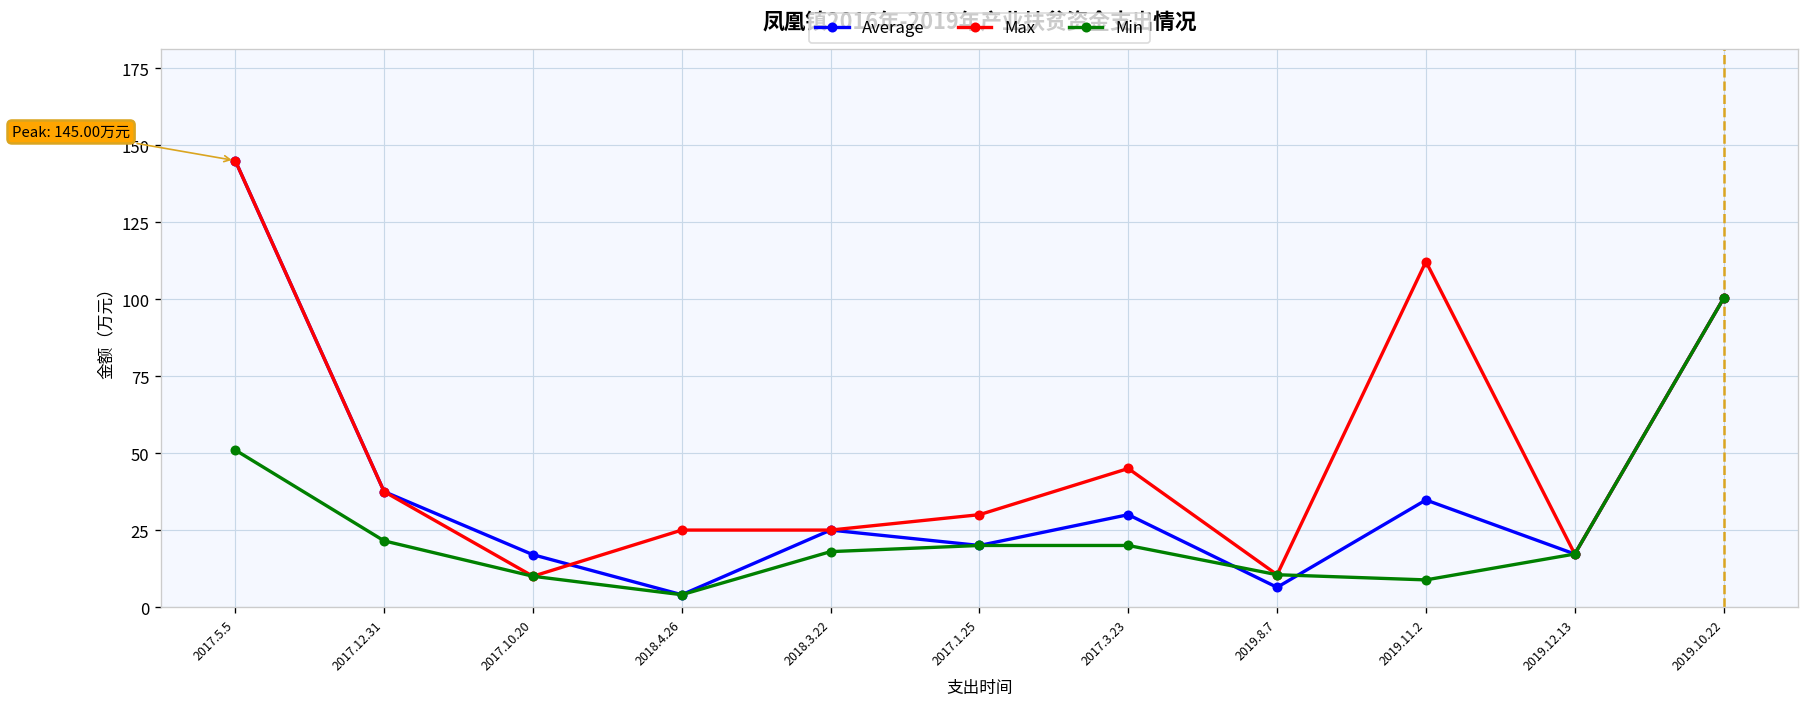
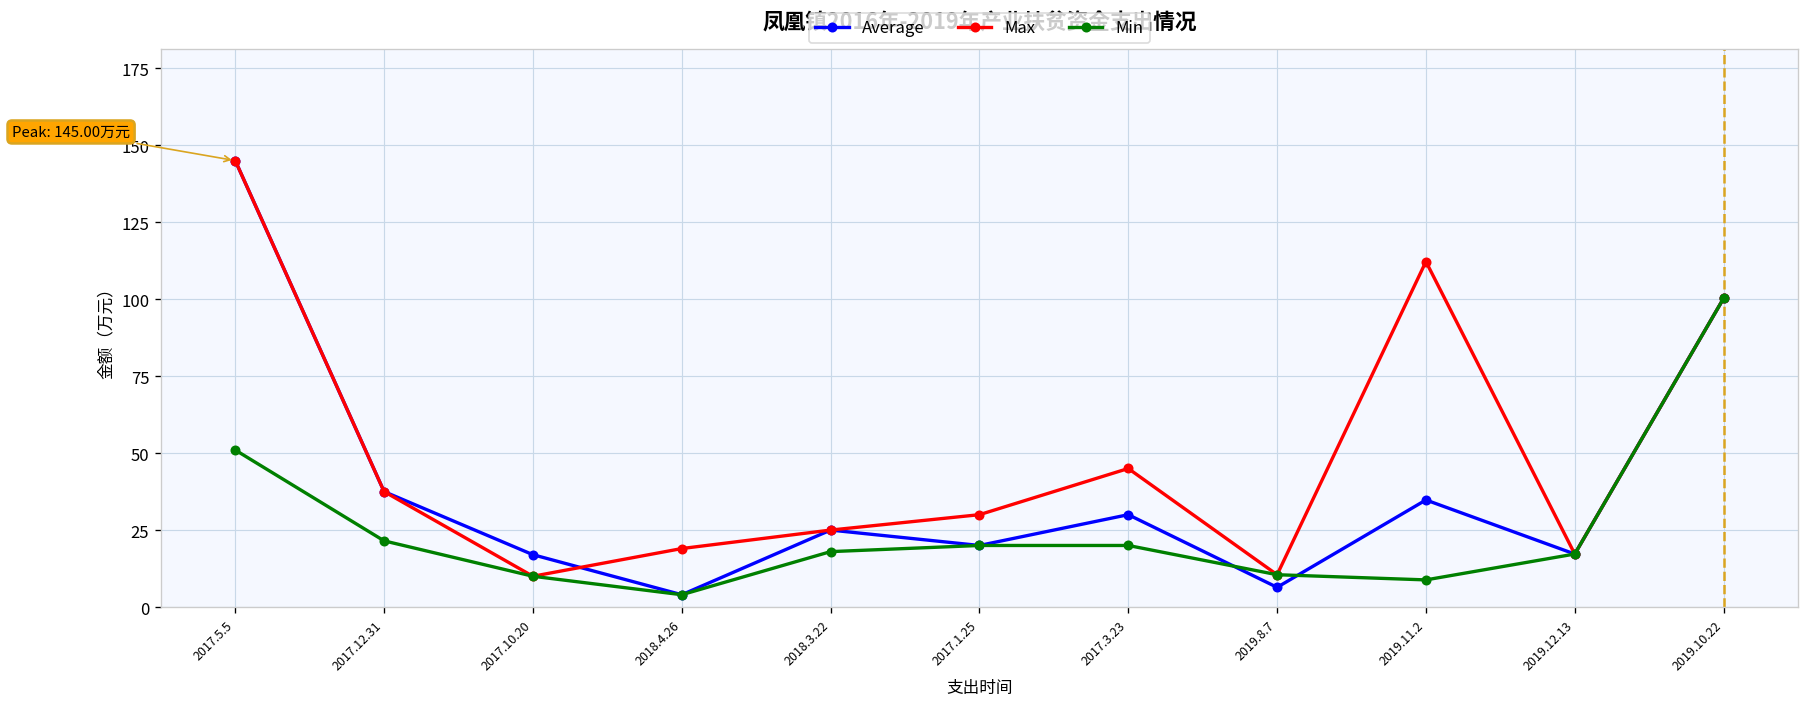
Max, 2018.4.26: 25 -> 19
